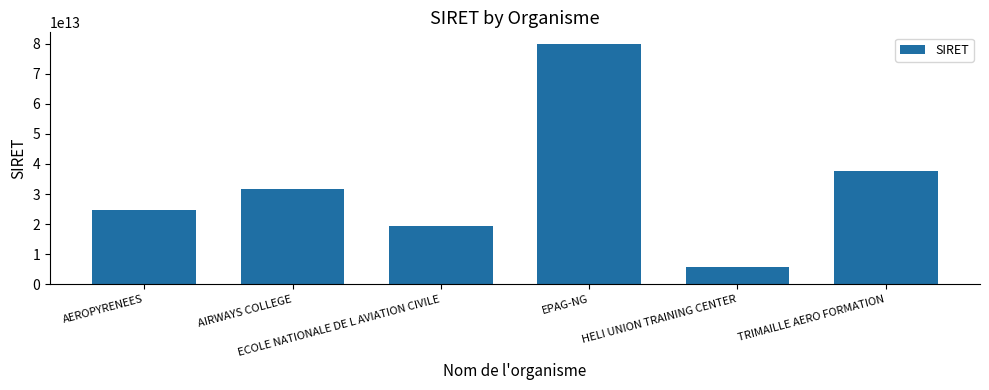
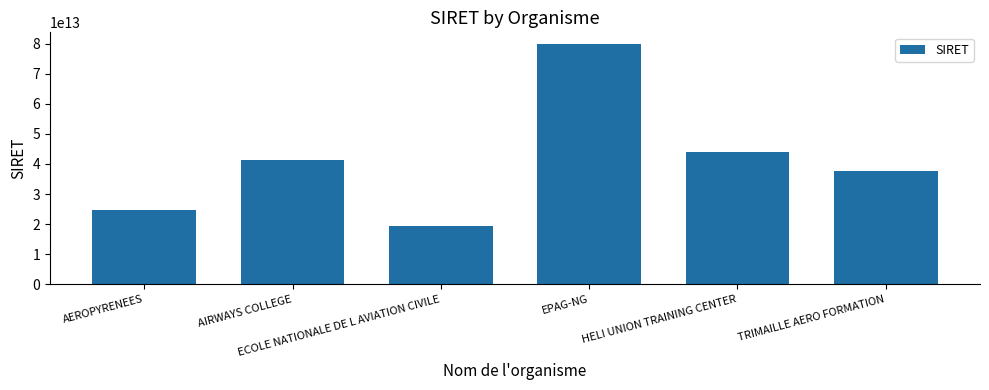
AIRWAYS COLLEGE: 32000000000000 -> 41000000000000
HELI UNION TRAINING CENTER: 6000000000000 -> 44000000000000
